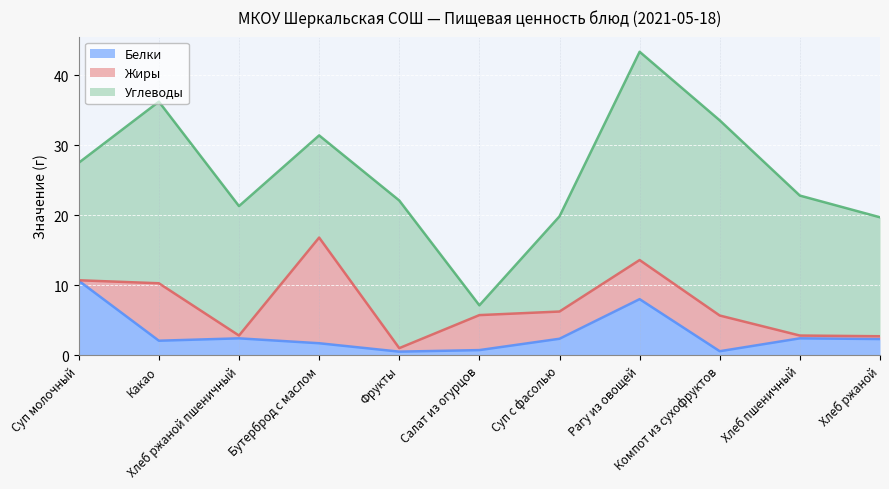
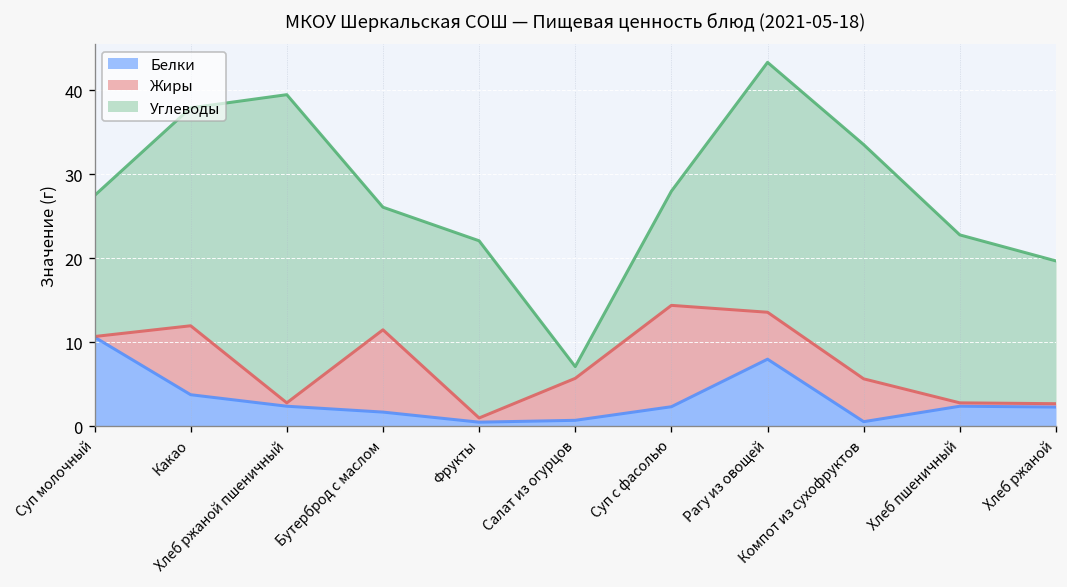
Белки, Какао: 2 -> 4
Углеводы, Хлеб ржаной пшеничный: 19 -> 37
Жиры, Бутерброд с маслом: 15 -> 10
Жиры, Суп с фасолью: 4 -> 12
